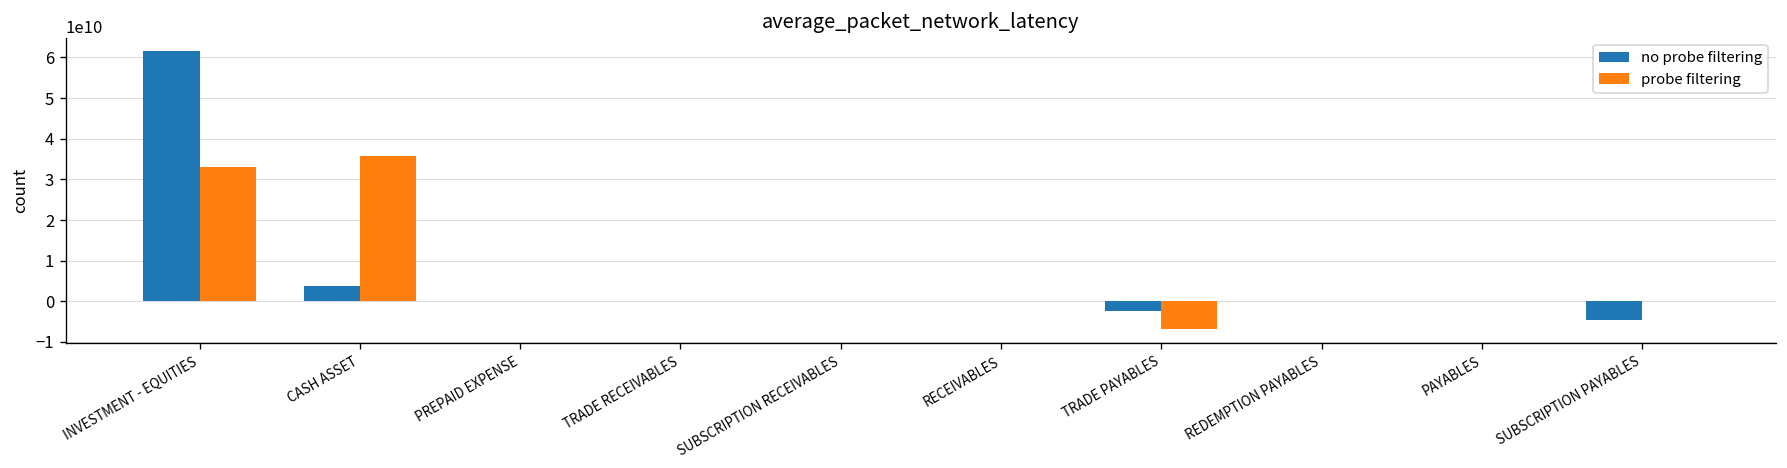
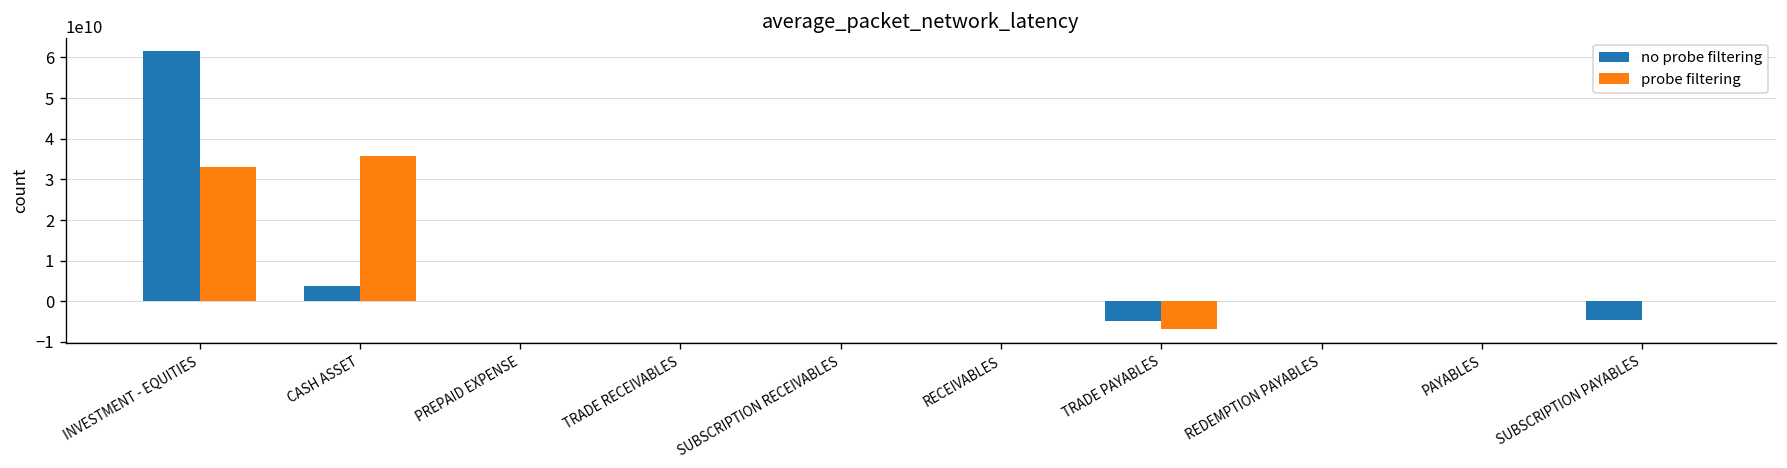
no probe filtering, TRADE PAYABLES: -2000000000 -> -5000000000
